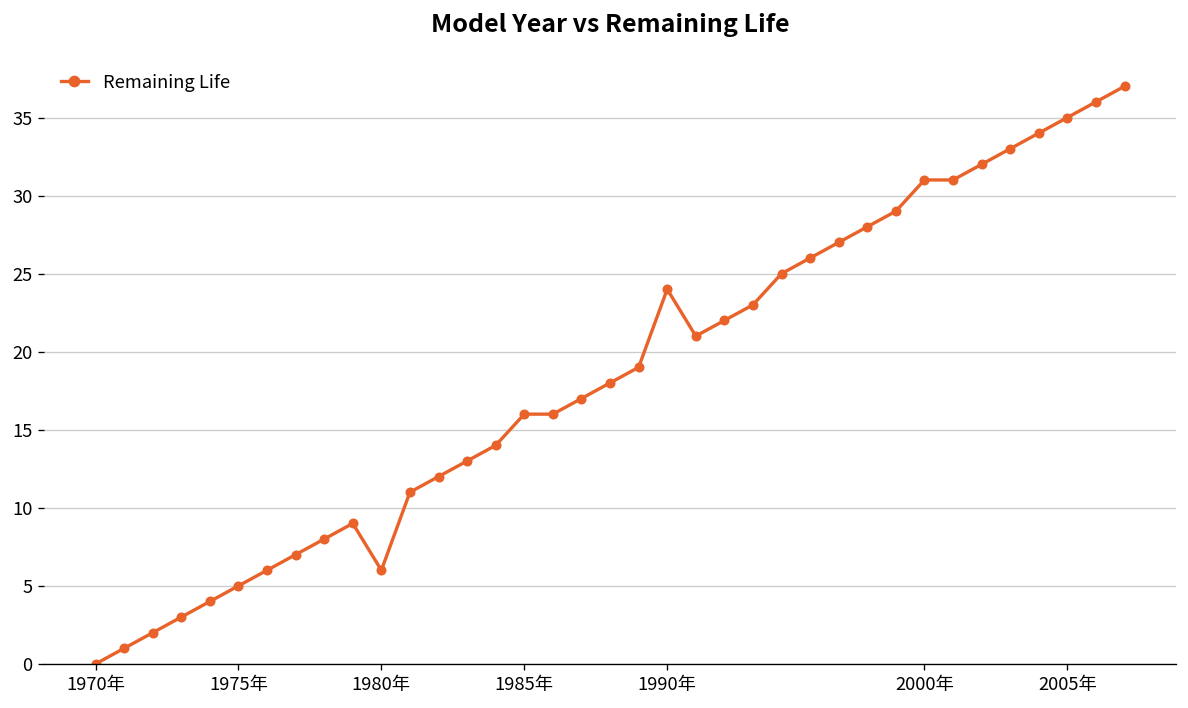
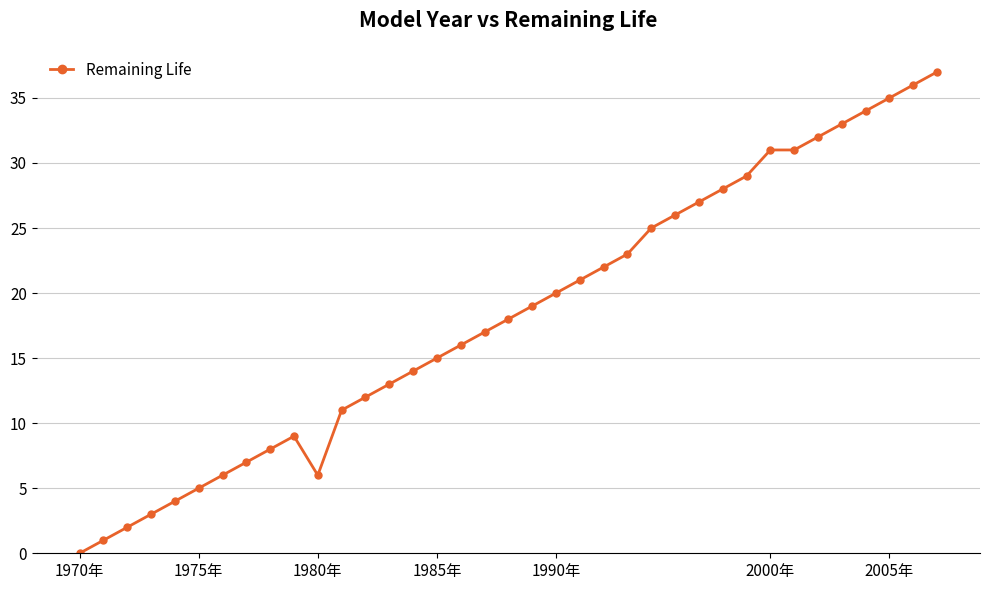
1985年: 16 -> 15
1990年: 24 -> 20
